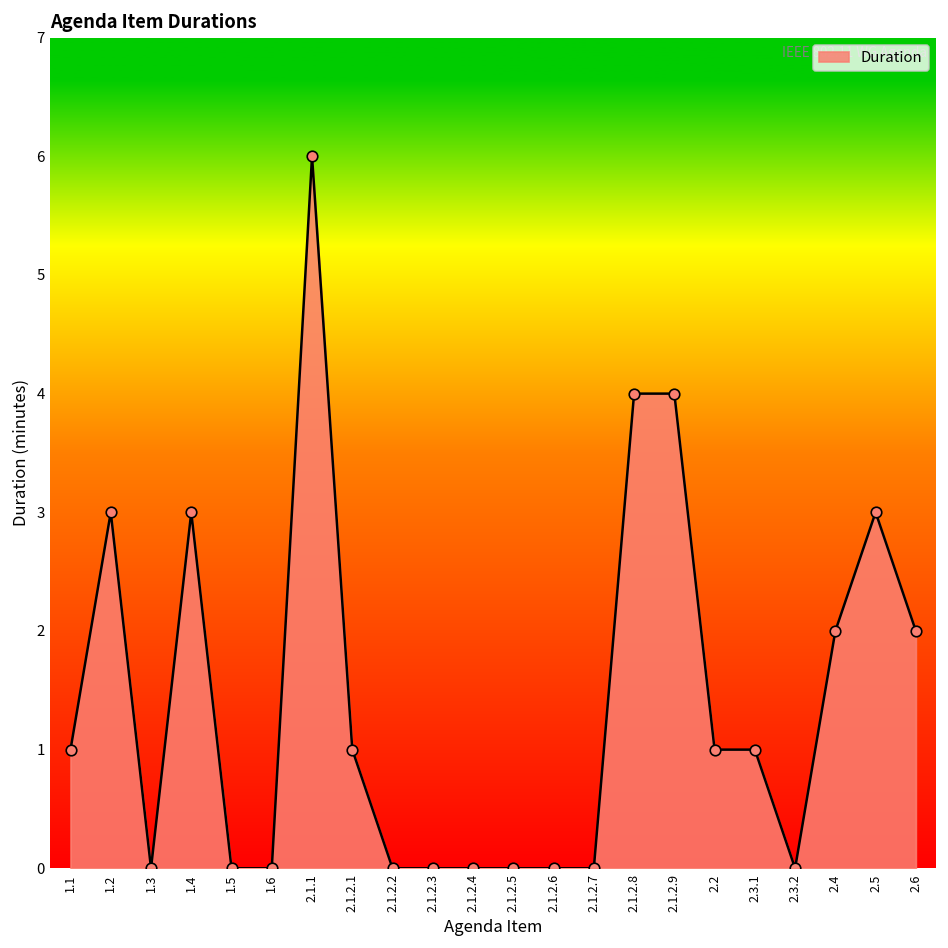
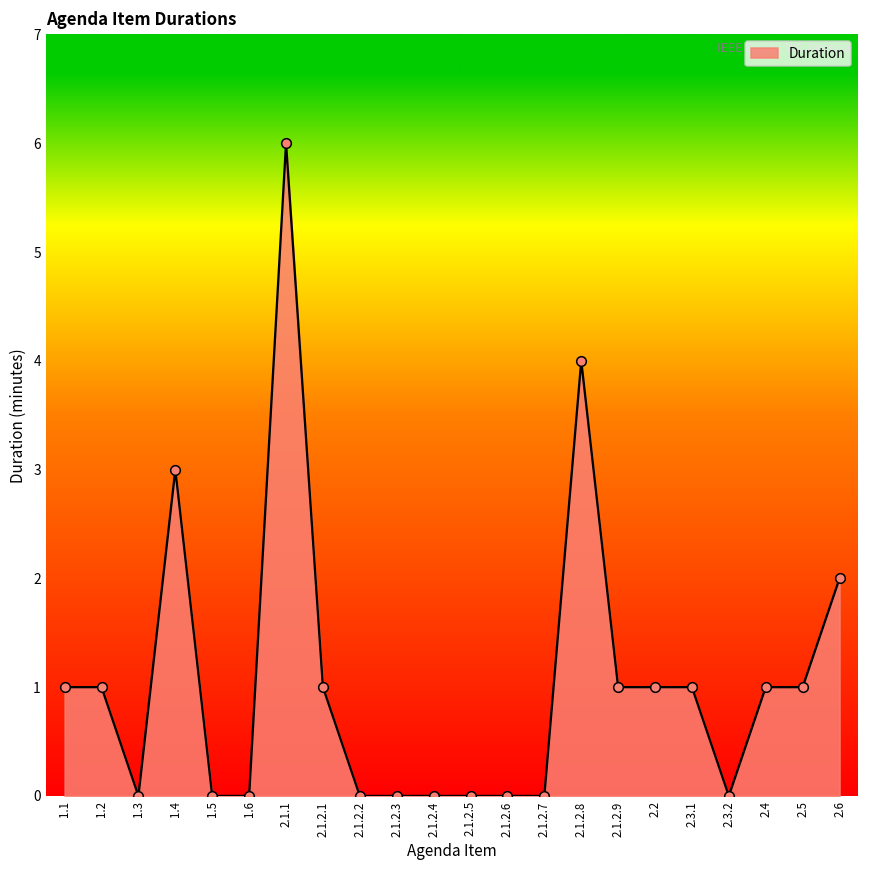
1.2: 3 -> 1
2.1.2.9: 4 -> 1
2.4: 2 -> 1
2.5: 3 -> 1
